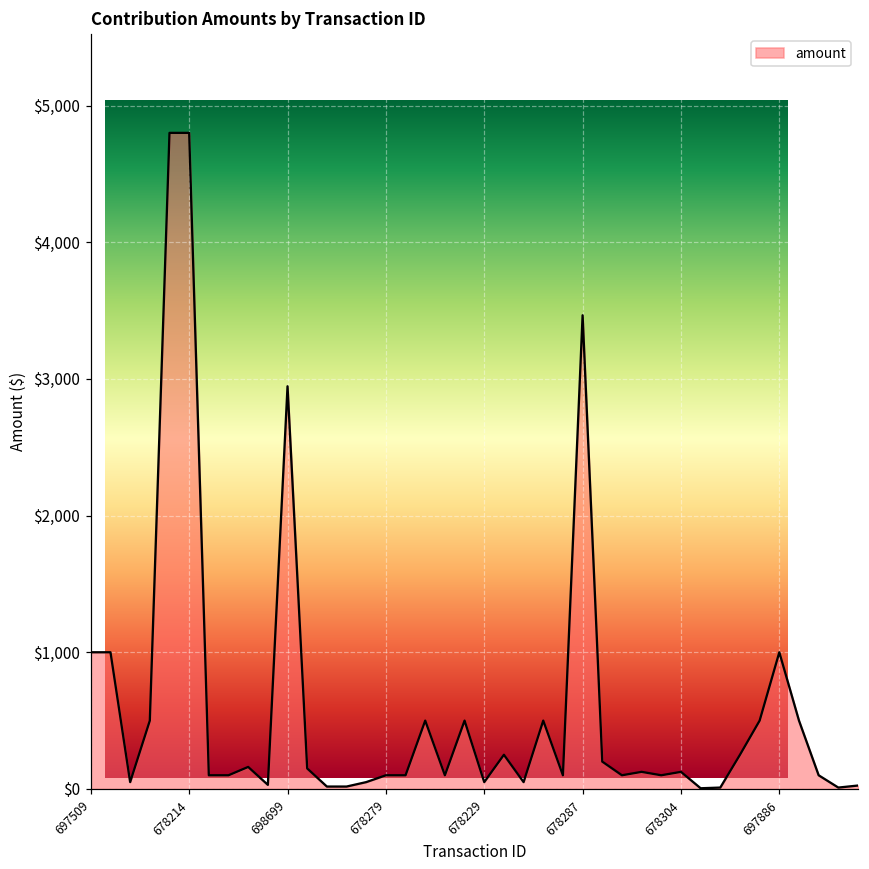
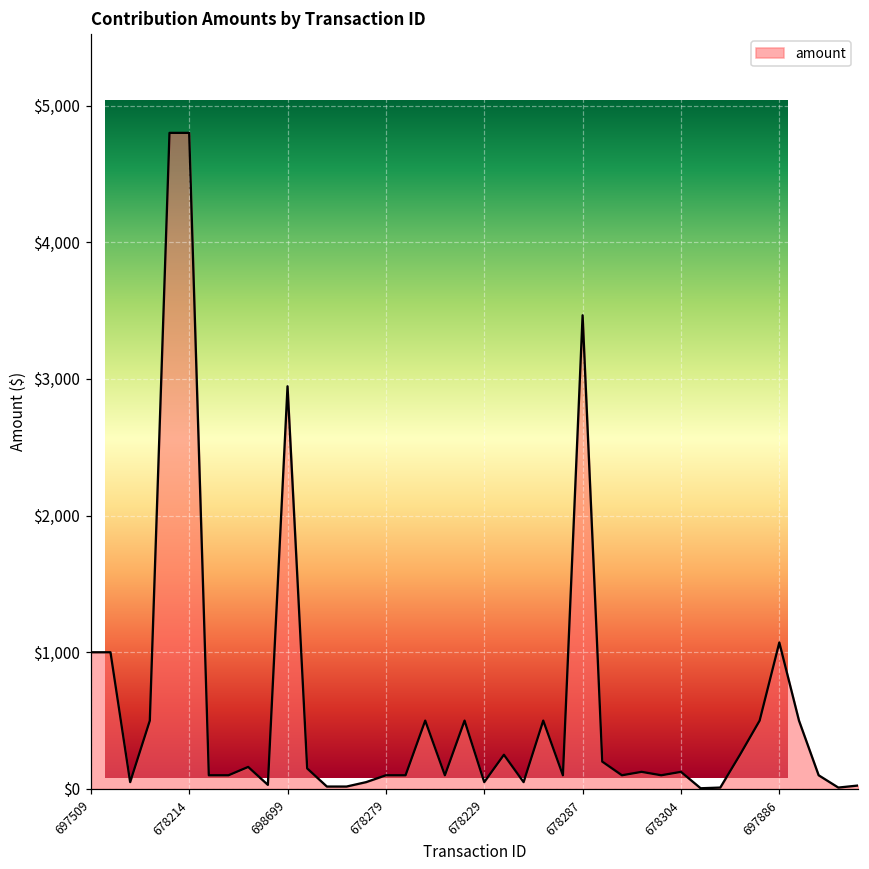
Contribution Amounts by Transaction ID, 697886: $1,000 -> $1,070
